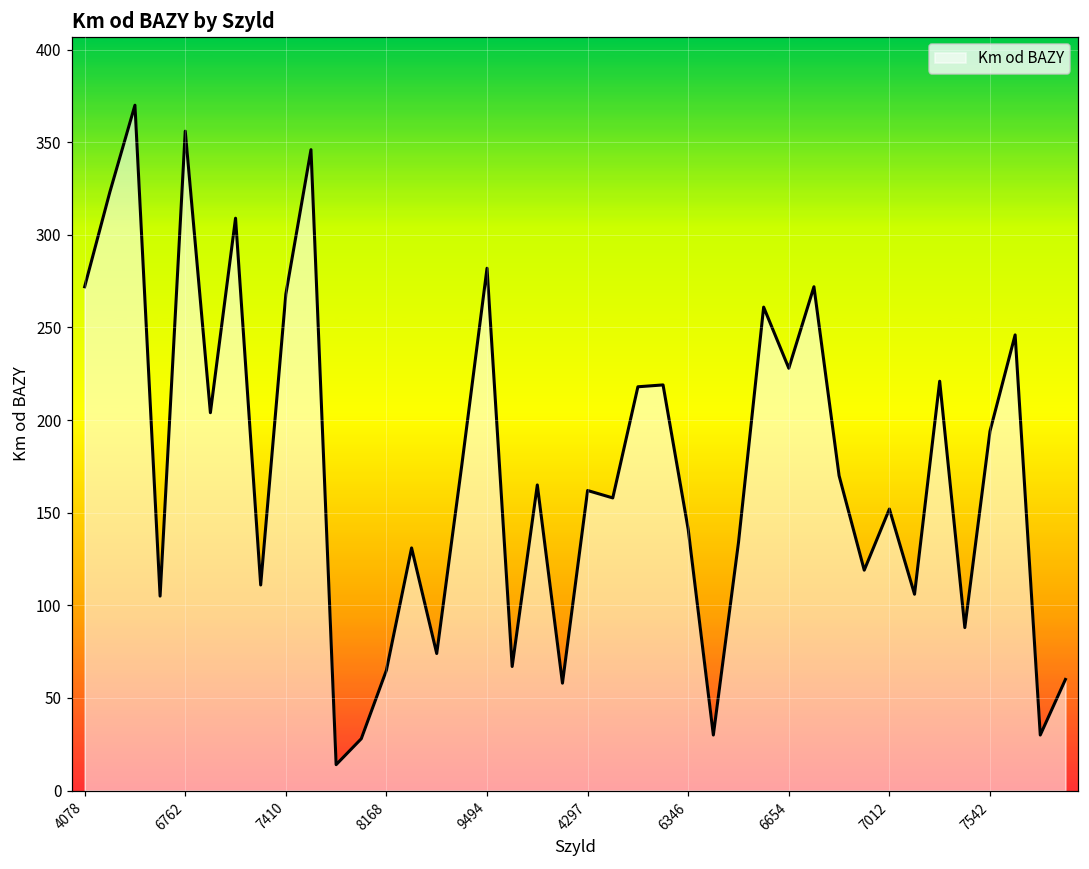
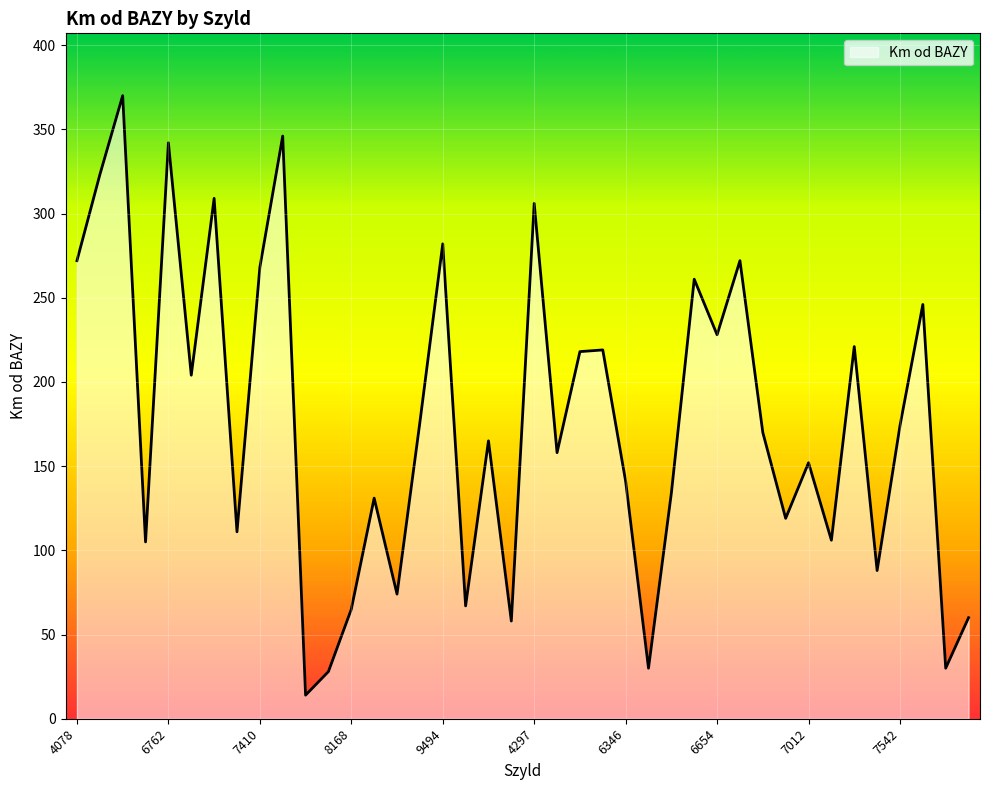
6762: 356 -> 342
4297: 162 -> 306
7542: 194 -> 174
